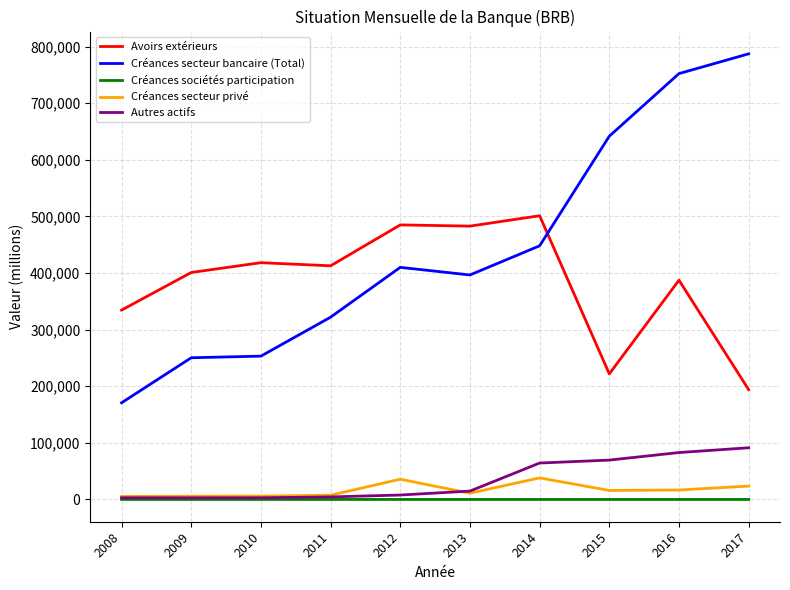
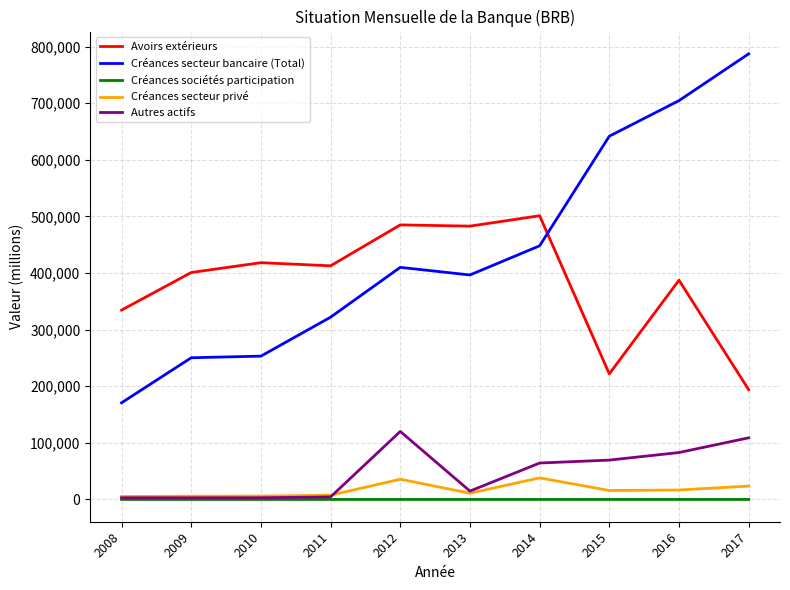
Autres actifs, 2012: 10,000 -> 120,000
Créances secteur bancaire (Total), 2016: 750,000 -> 700,000
Autres actifs, 2017: 90,000 -> 110,000
